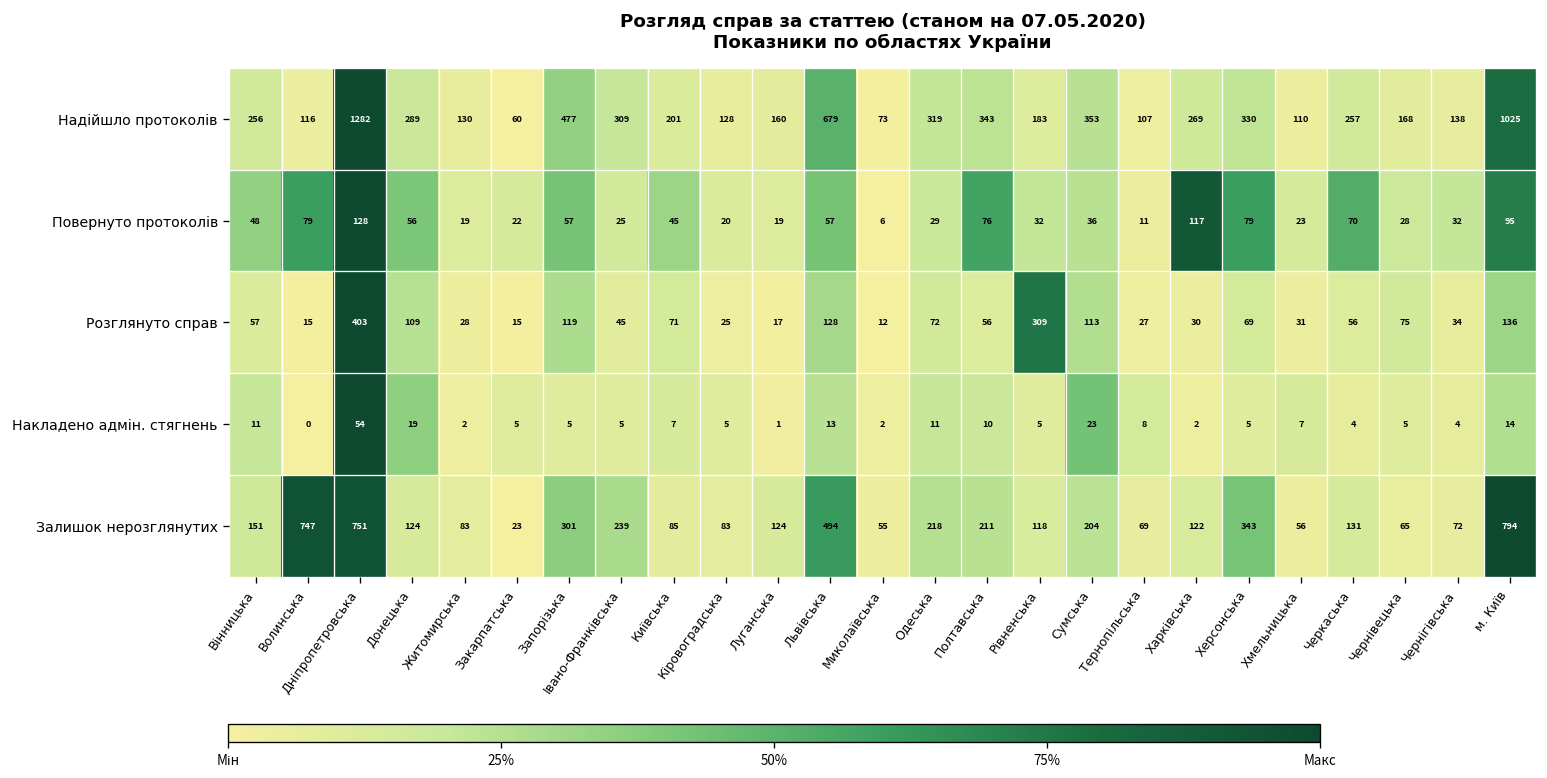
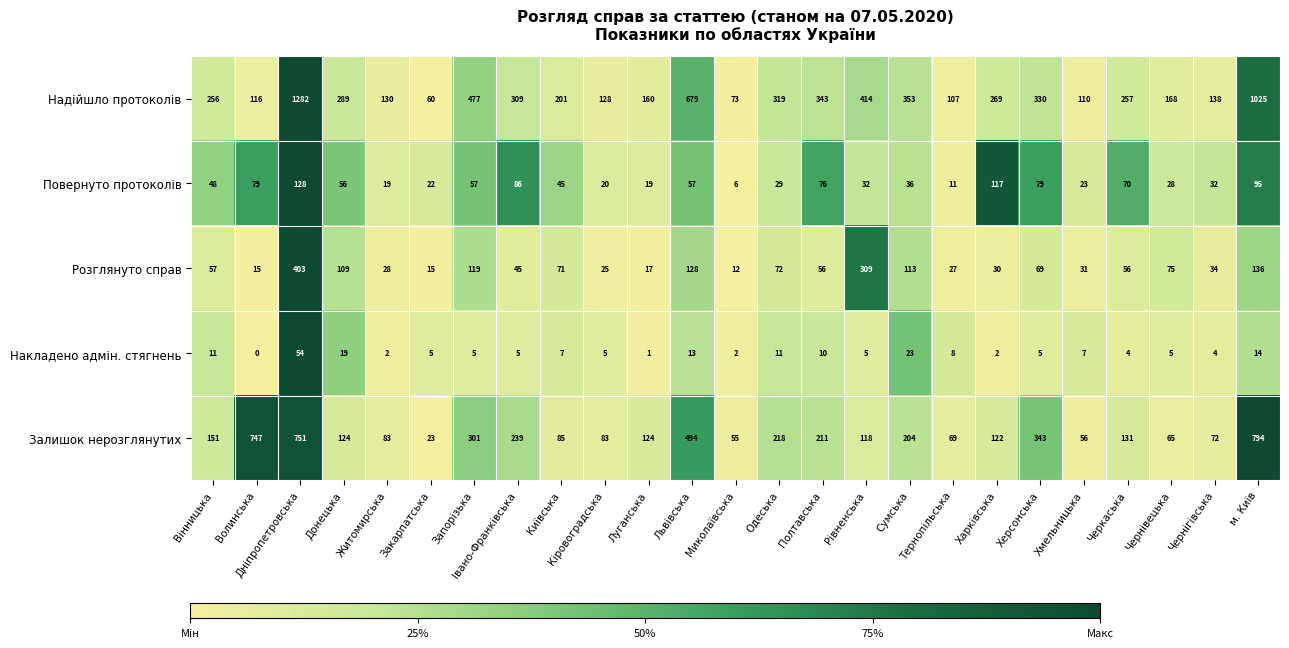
Надійшло протоколів, Рівненська: 183 -> 414
Повернуто протоколів, Івано-Франківська: 25 -> 86
